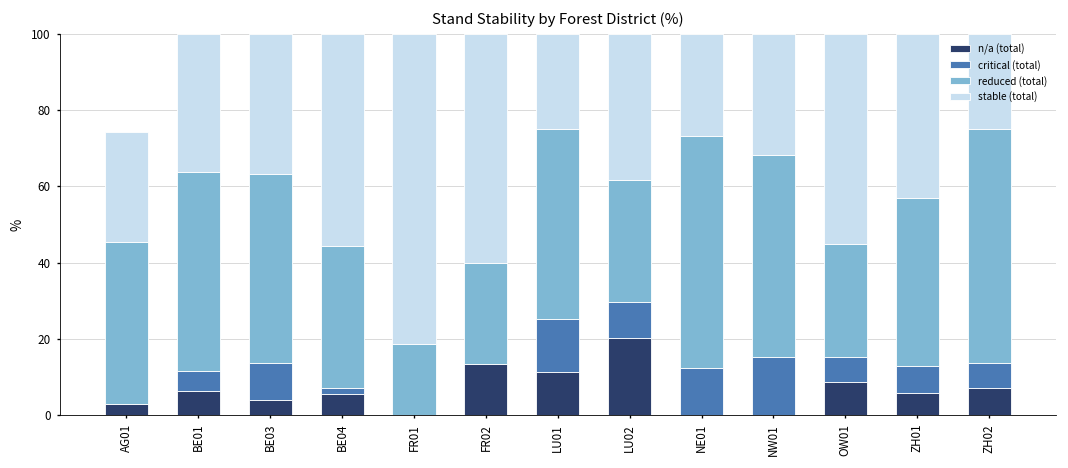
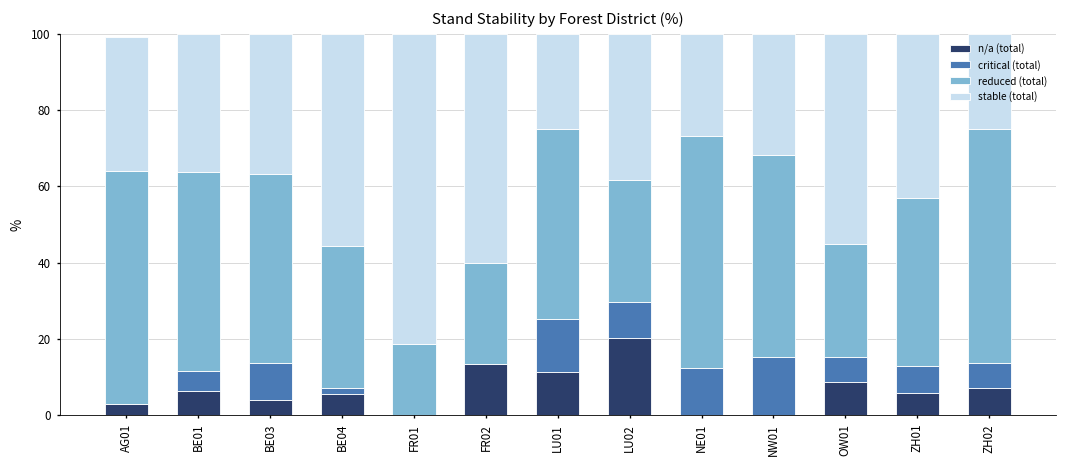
reduced (total), AG01: 43 -> 61
stable (total), AG01: 29 -> 35
